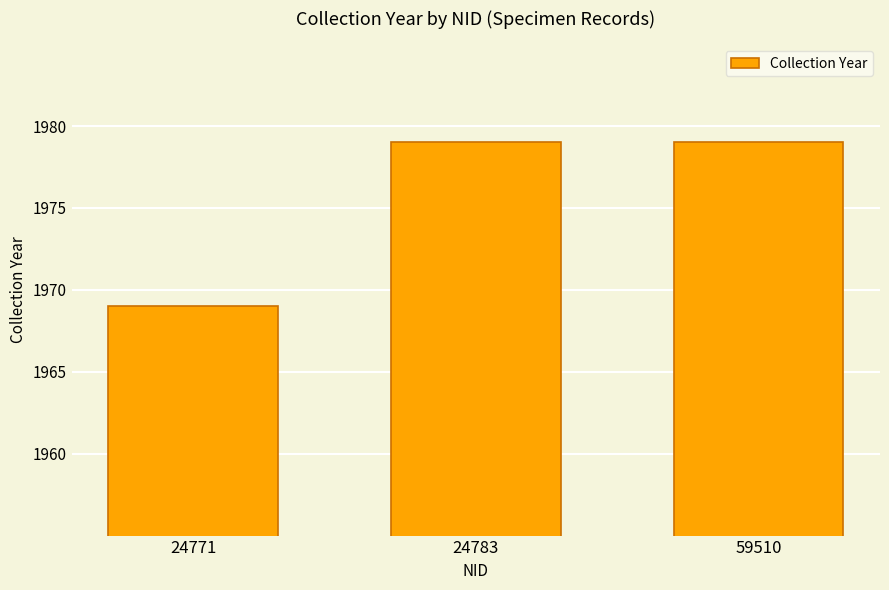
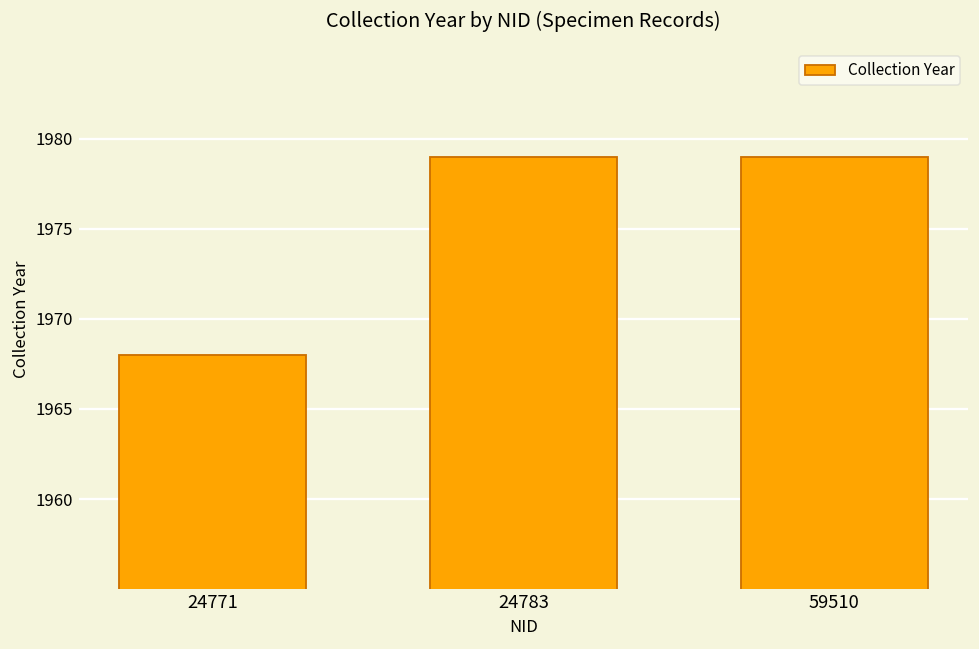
24771: 1969 -> 1968
